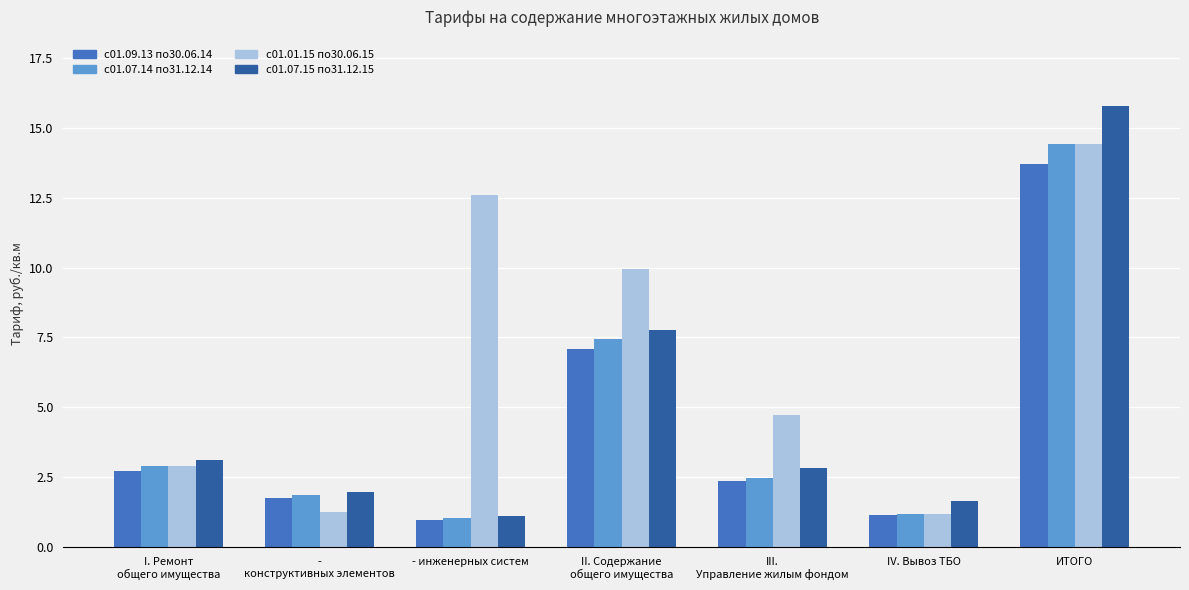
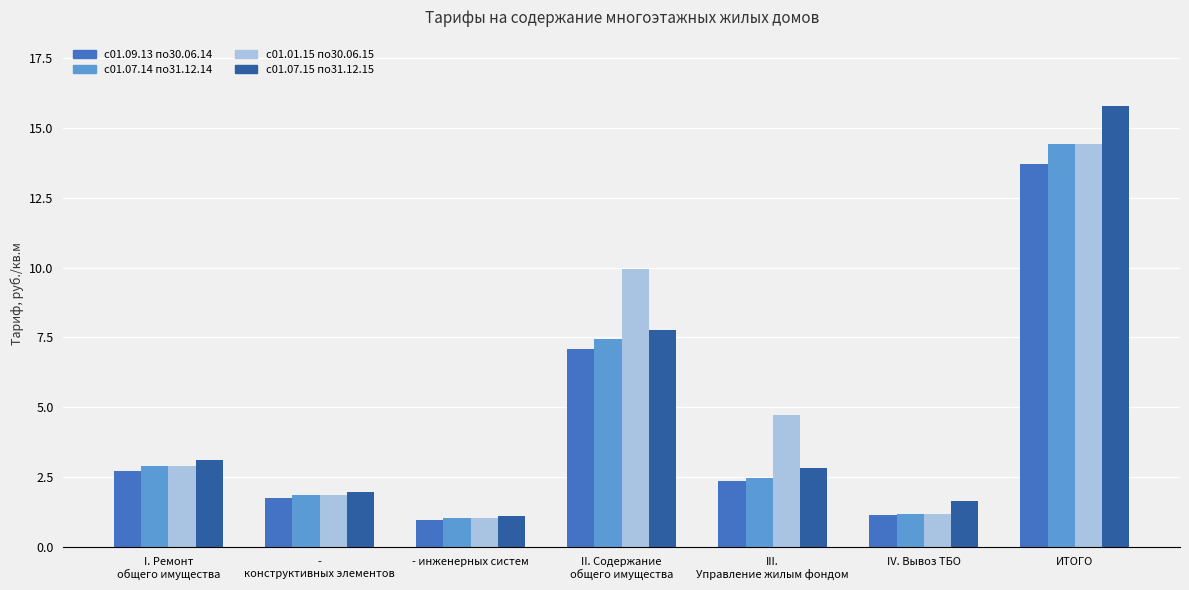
с01.01.15 по30.06.15, - конструктивных элементов: 1.3 -> 1.9
с01.01.15 по30.06.15, - инженерных систем: 12.6 -> 1.1
